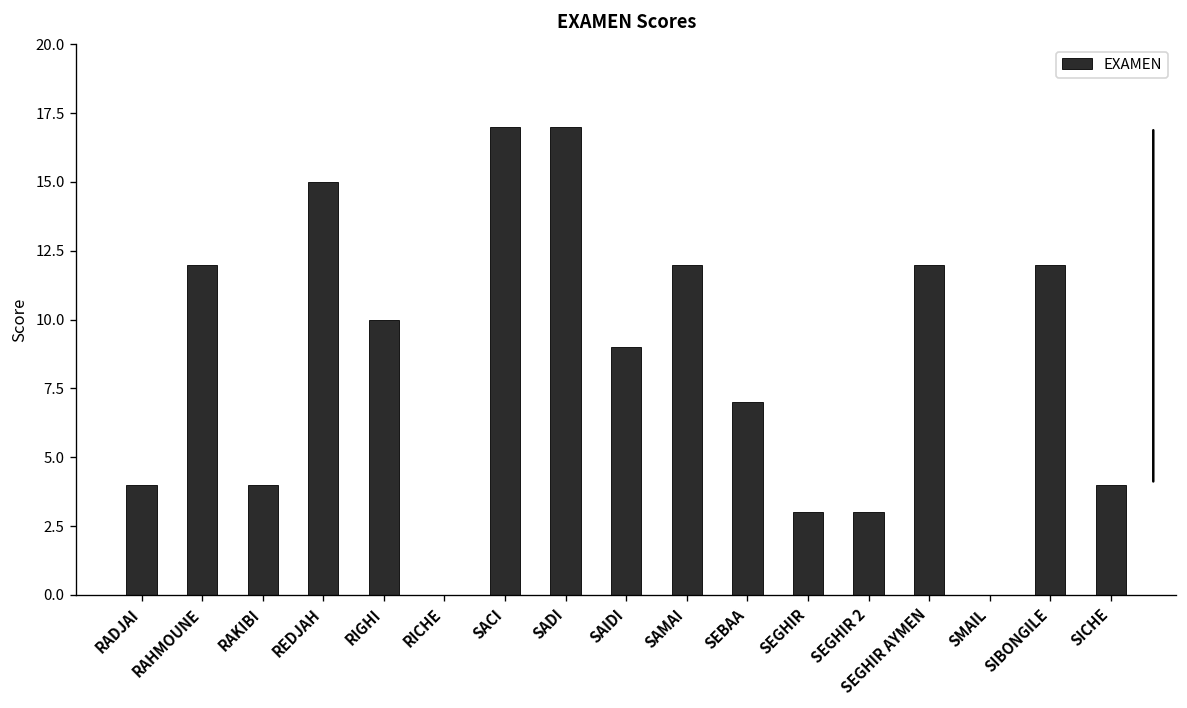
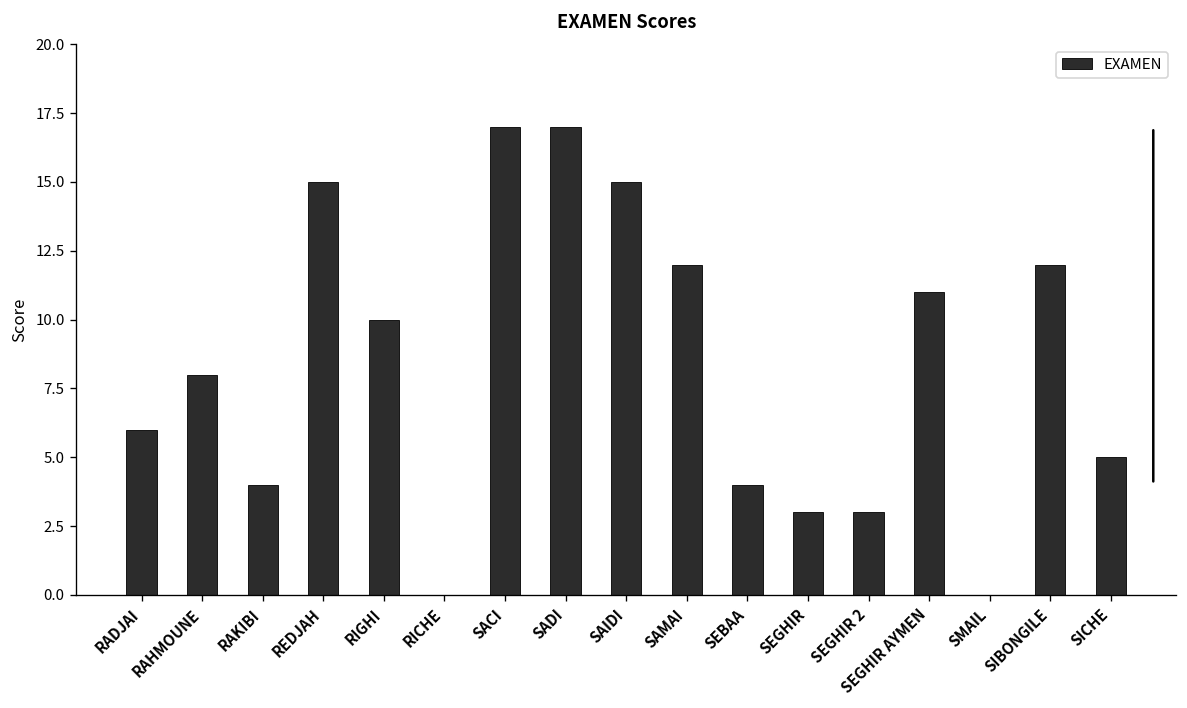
RADJAI: 4 -> 6
RAHMOUNE: 12 -> 8
SAIDI: 9 -> 15
SEBAA: 7 -> 4
SEGHIR AYMEN: 12 -> 11
SICHE: 4 -> 5
